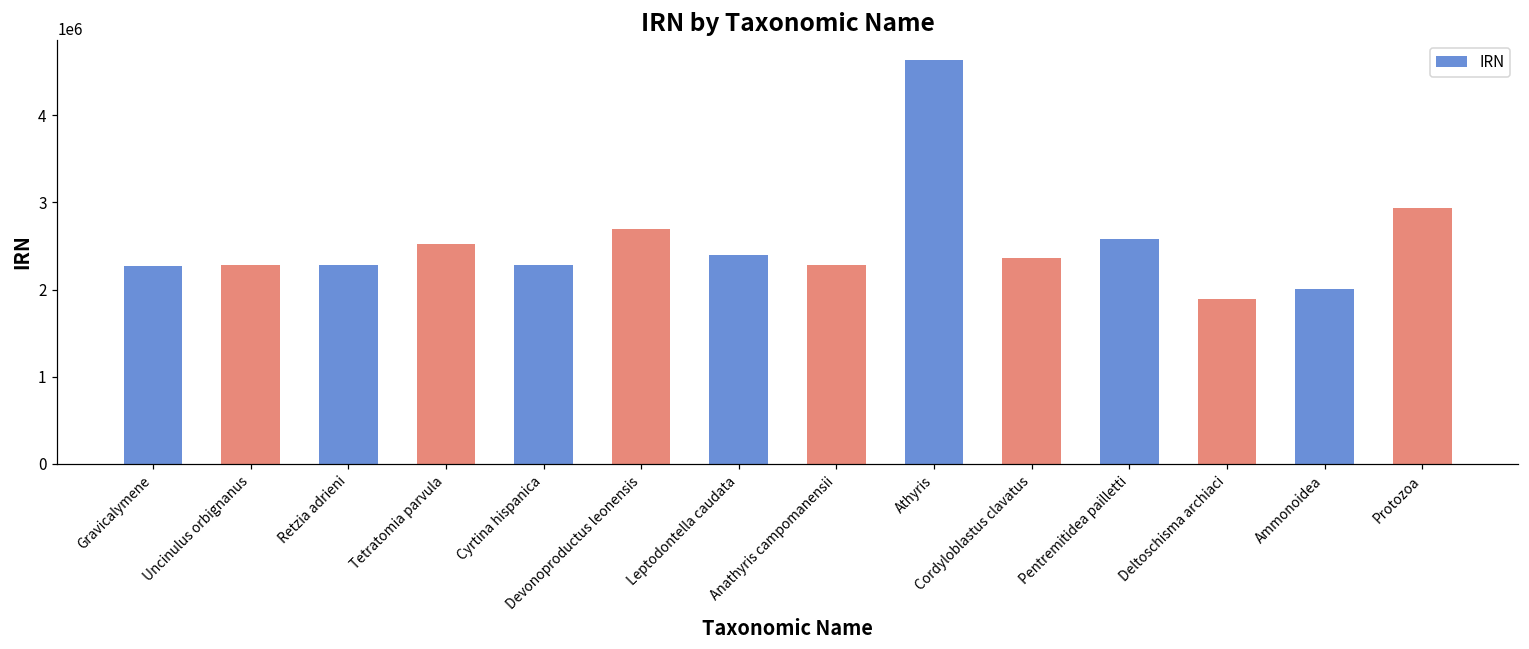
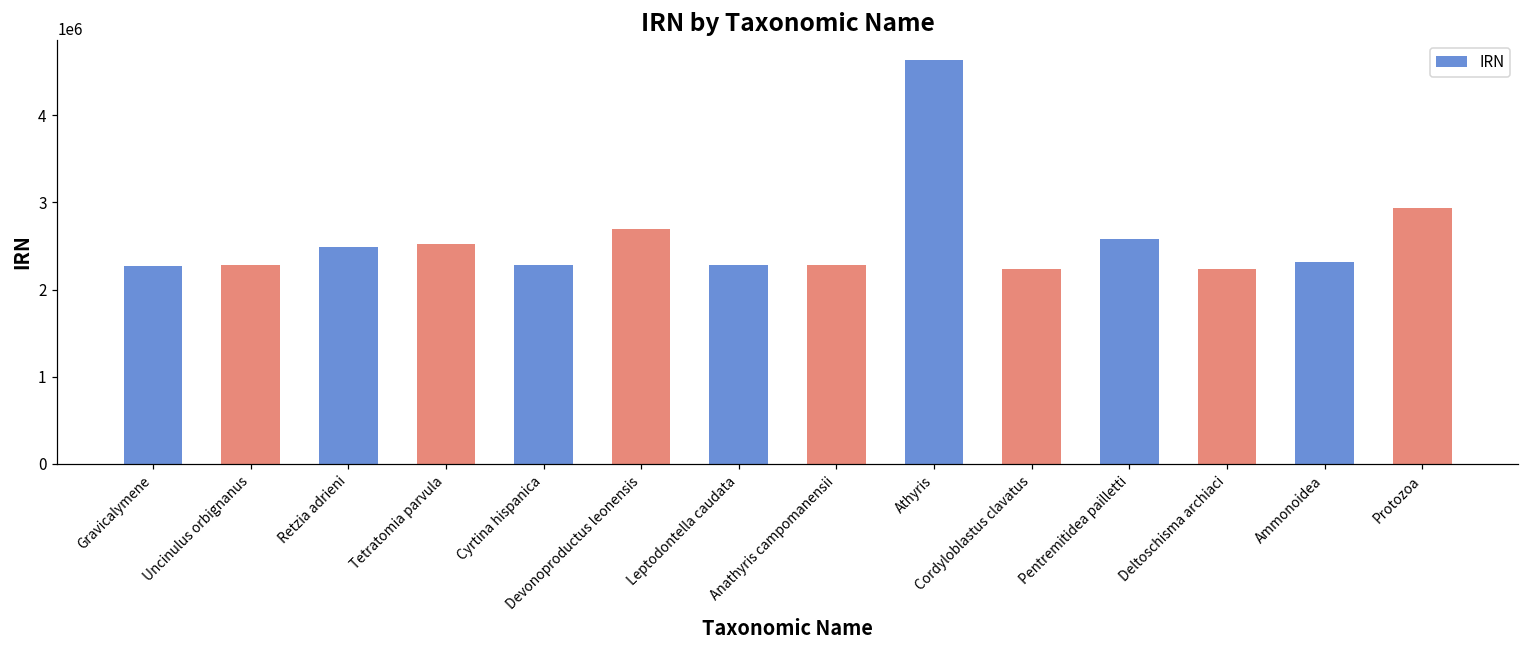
Retzia adrieni: 2300000 -> 2500000
Leptodontella caudata: 2400000 -> 2300000
Cordyloblastus clavatus: 2400000 -> 2200000
Deltoschisma archiaci: 1900000 -> 2200000
Ammonoidea: 2000000 -> 2300000
